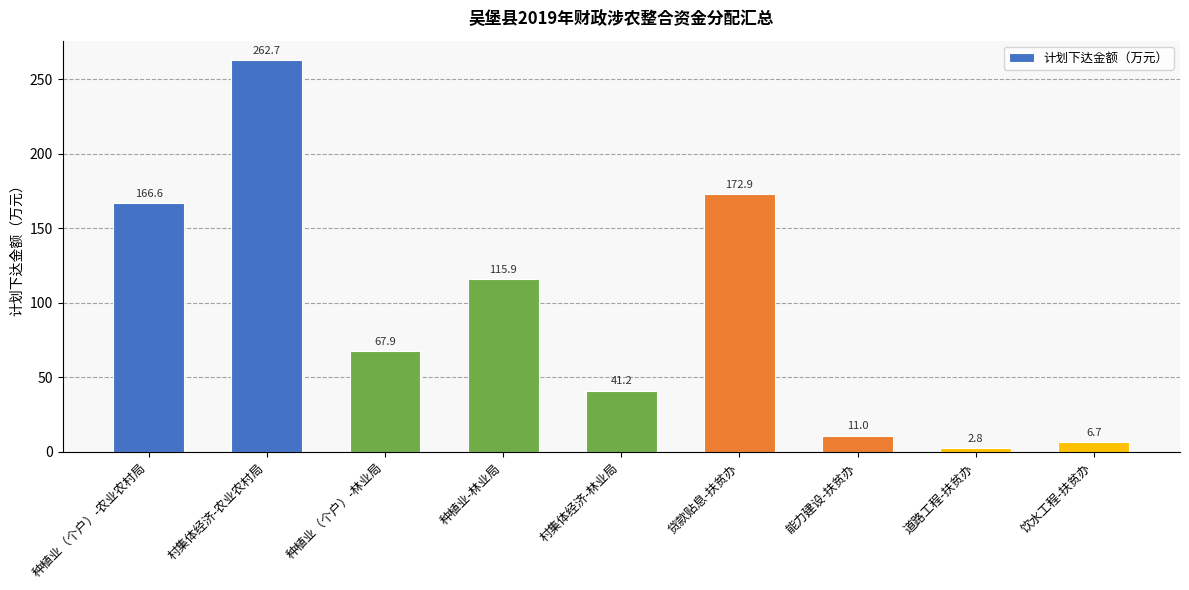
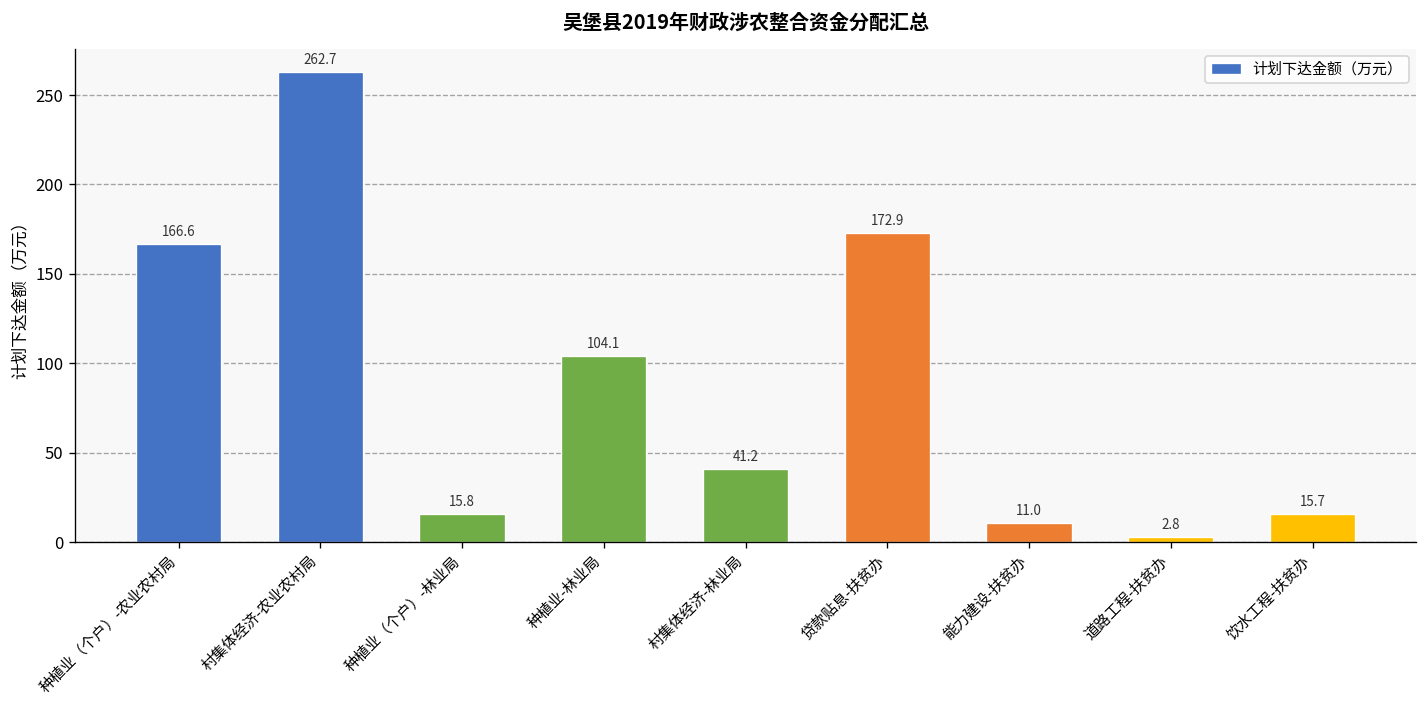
种植业（个户）-林业局: 67.9 -> 15.8
种植业-林业局: 115.9 -> 104.1
饮水工程-扶贫办: 6.7 -> 15.7
